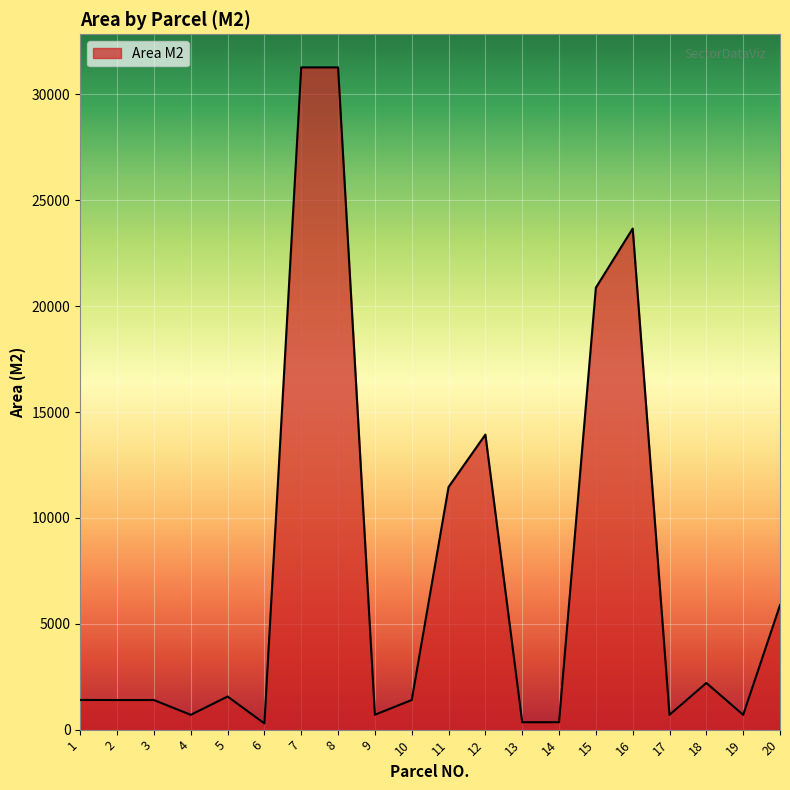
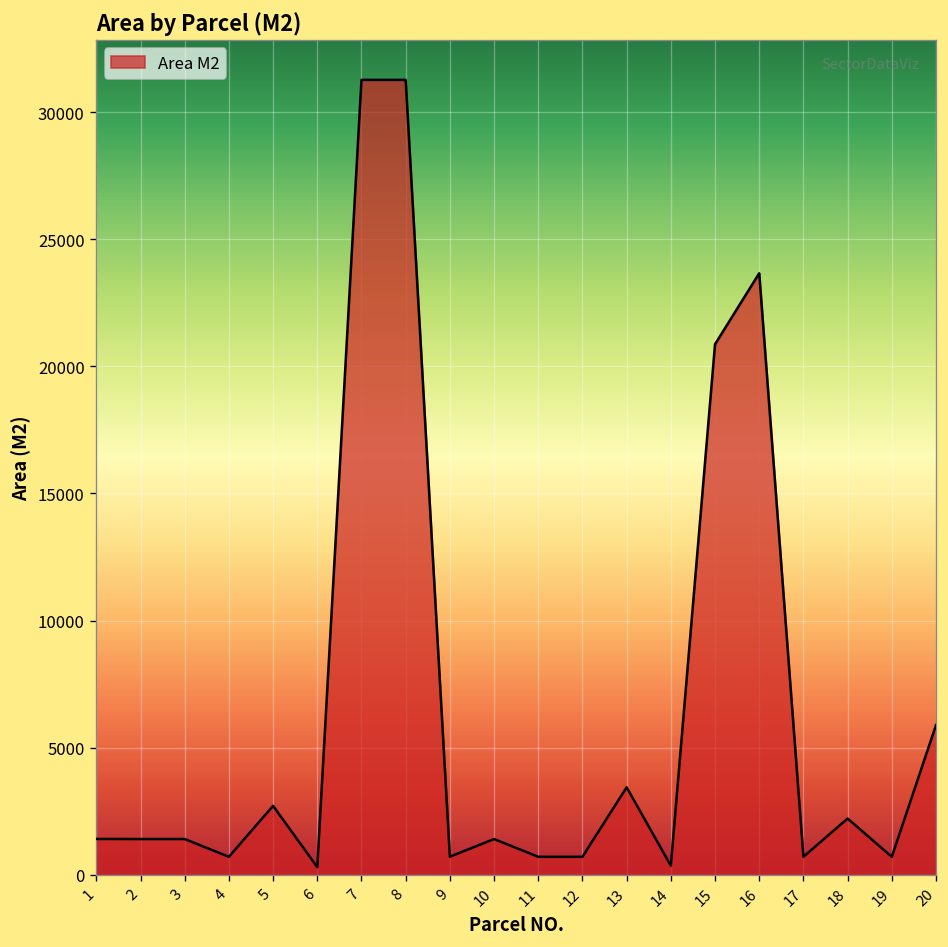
5: 1600 -> 2700
11: 11500 -> 700
12: 13900 -> 700
13: 300 -> 3400
